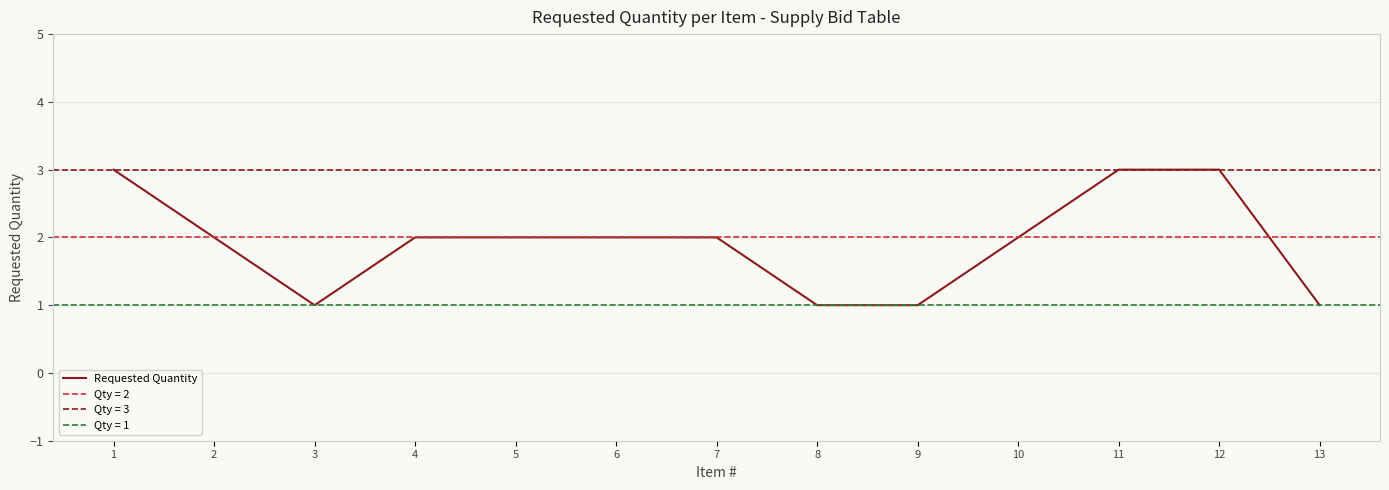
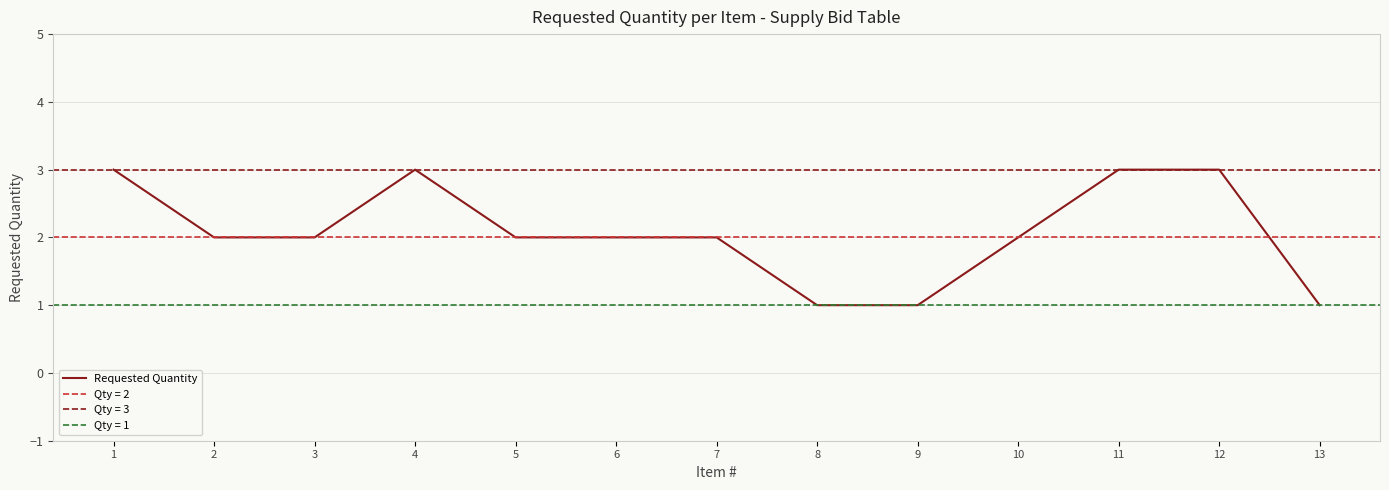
3: 1 -> 2
4: 2 -> 3
